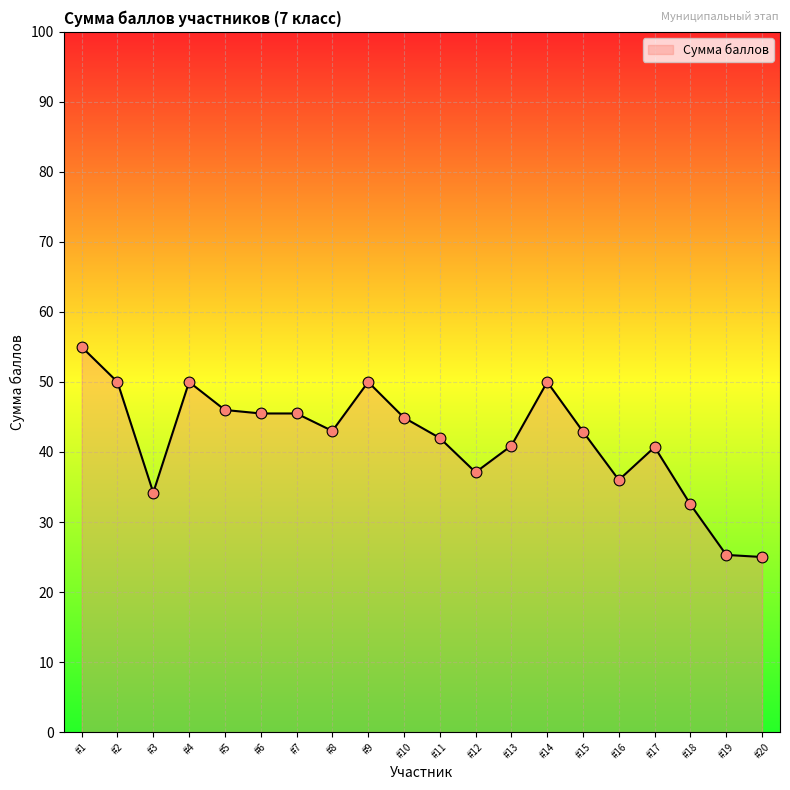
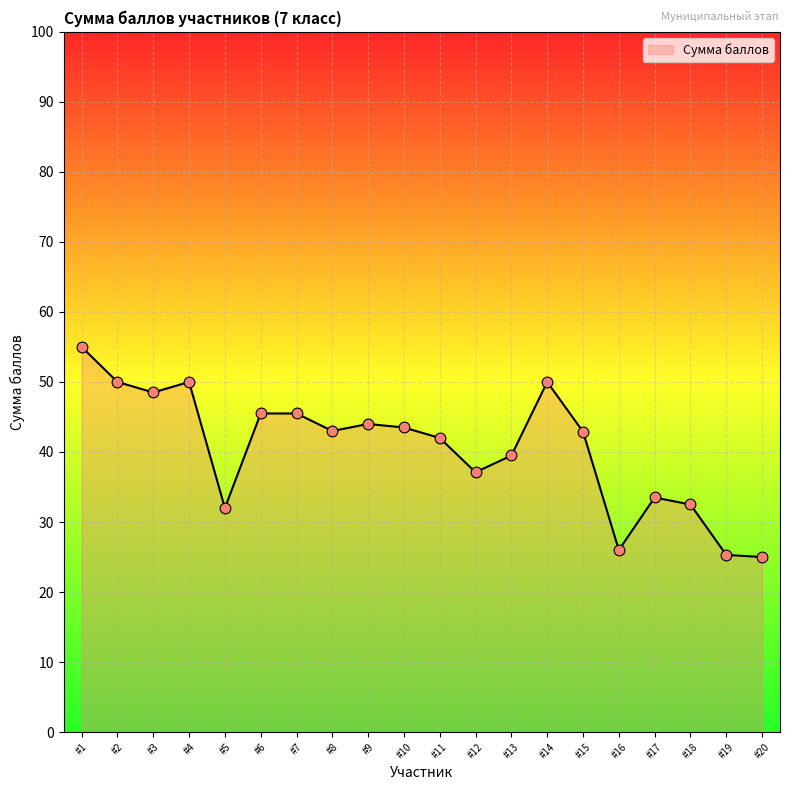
#3: 34 -> 49
#5: 46 -> 32
#9: 50 -> 44
#10: 45 -> 44
#13: 41 -> 40
#16: 36 -> 26
#17: 41 -> 34
